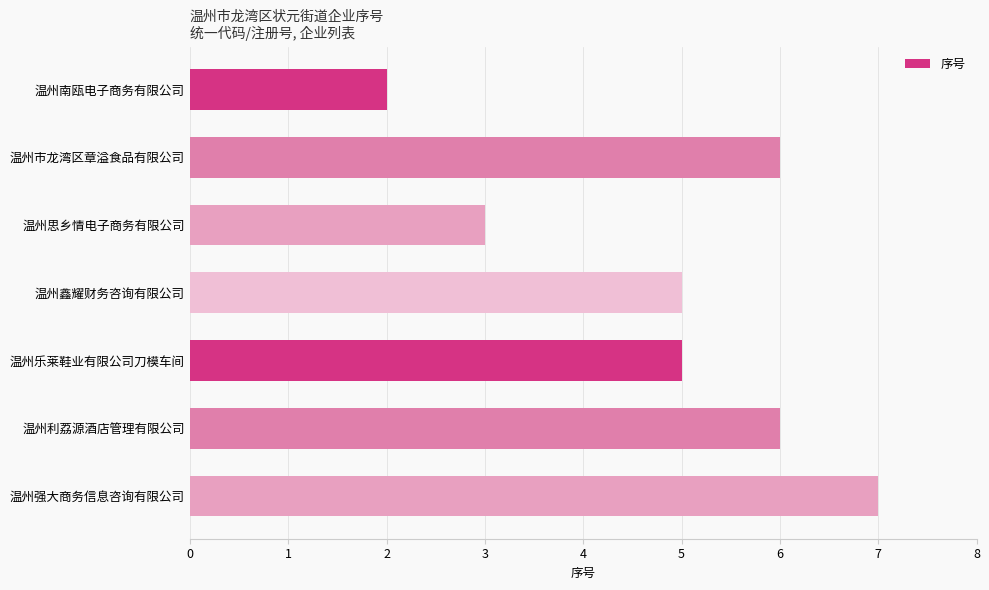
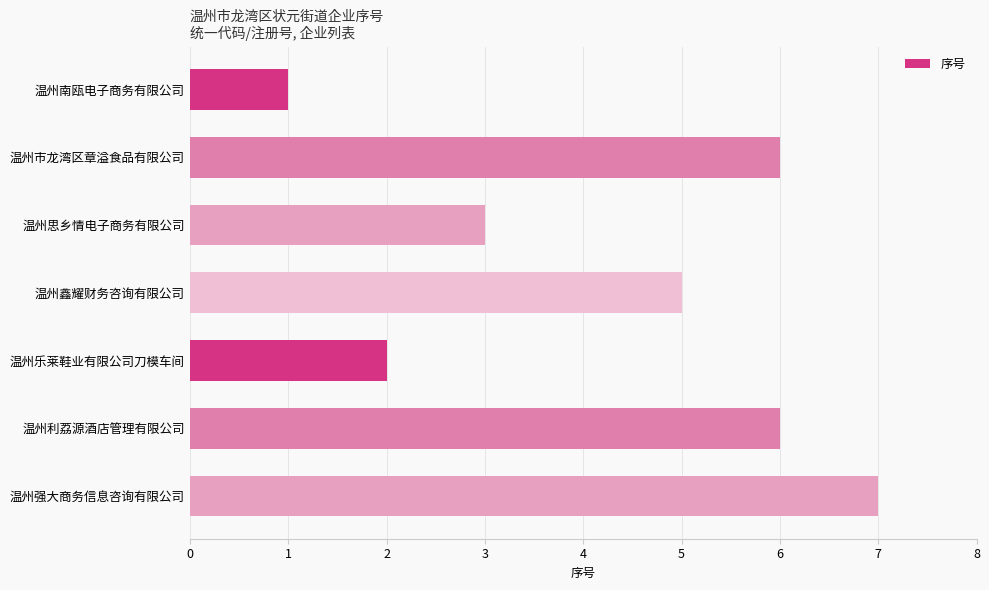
温州南瓯电子商务有限公司: 2 -> 1
温州乐莱鞋业有限公司刀模车间: 5 -> 2
